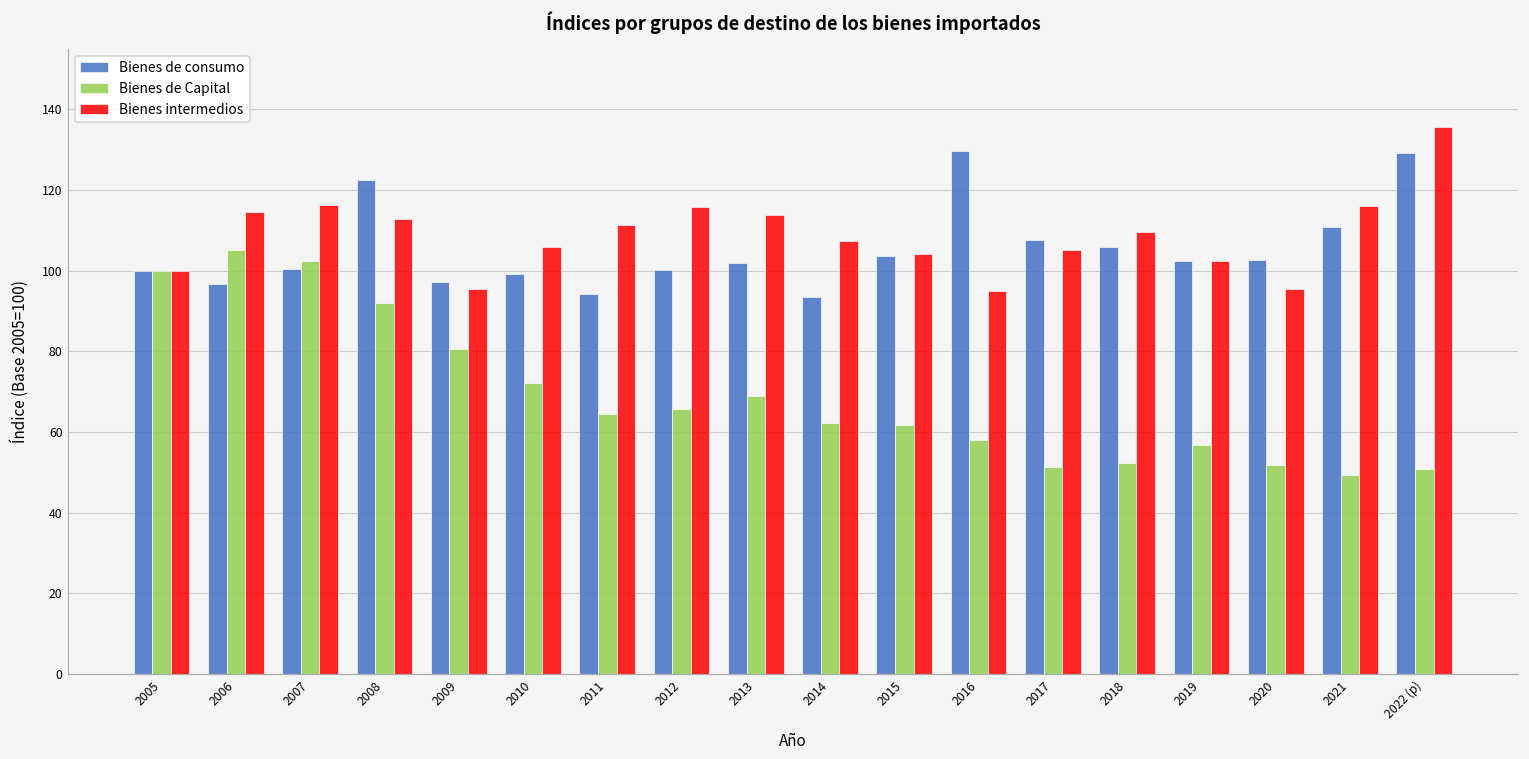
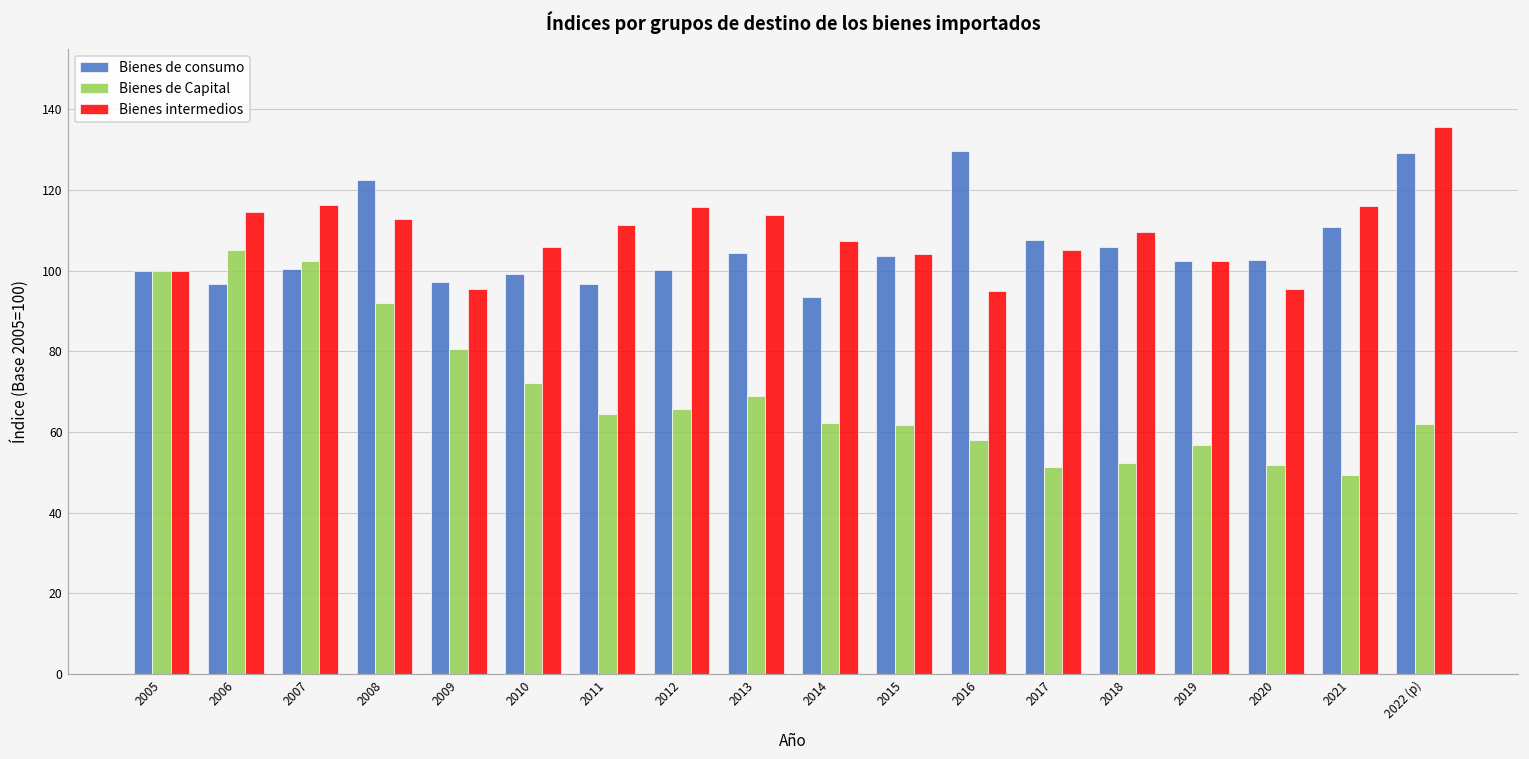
Bienes de consumo, 2011: 94 -> 97
Bienes de consumo, 2013: 102 -> 104
Bienes de Capital, 2022 (p): 51 -> 62
